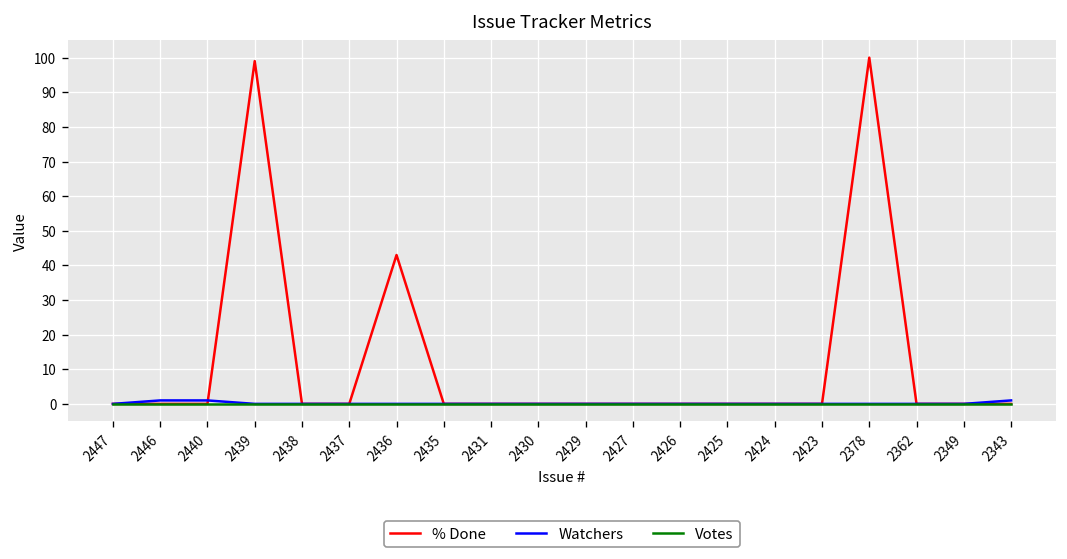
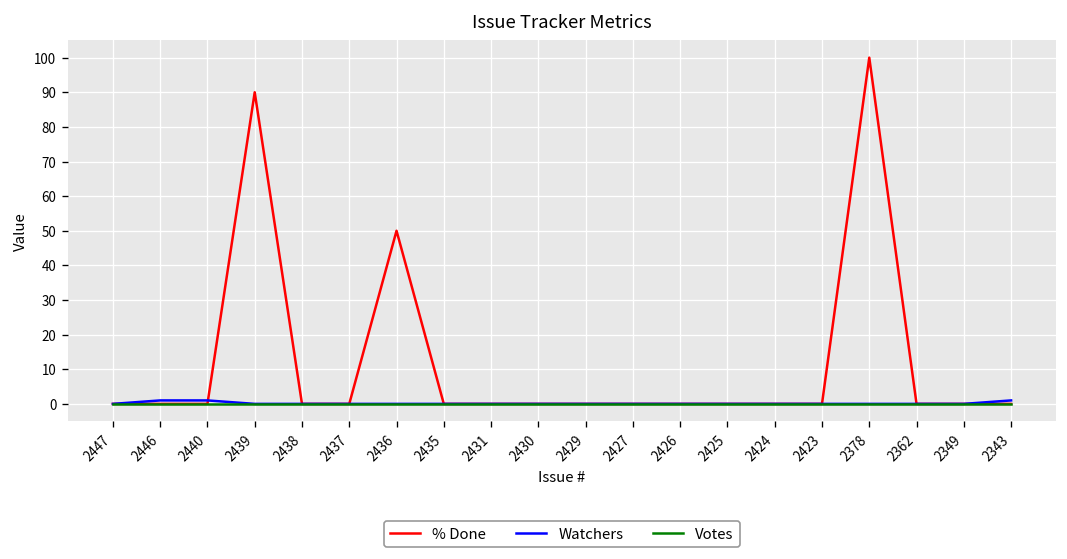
% Done, 2439: 99 -> 90
% Done, 2436: 43 -> 50
